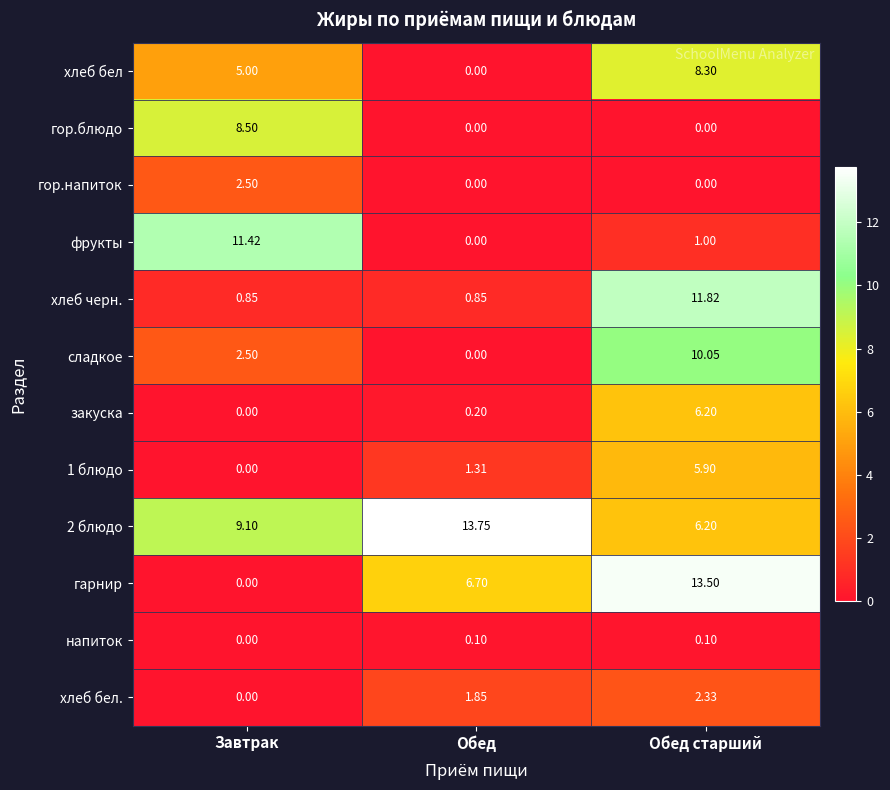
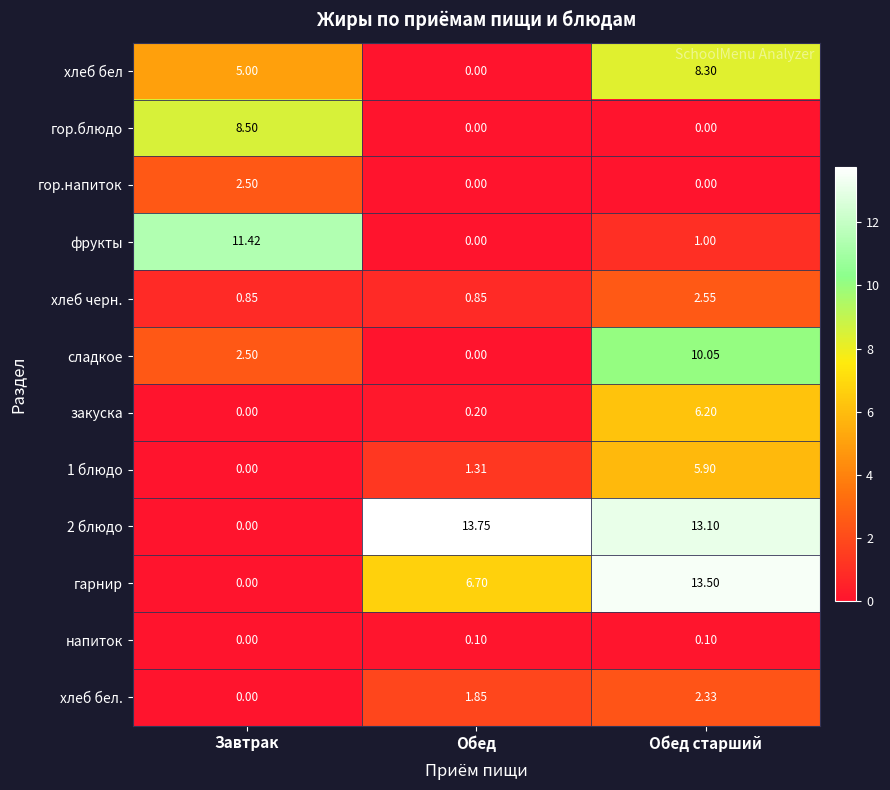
хлеб черн., Обед старший: 11.82 -> 2.55
2 блюдо, Завтрак: 9.10 -> 0.00
2 блюдо, Обед старший: 6.20 -> 13.10
